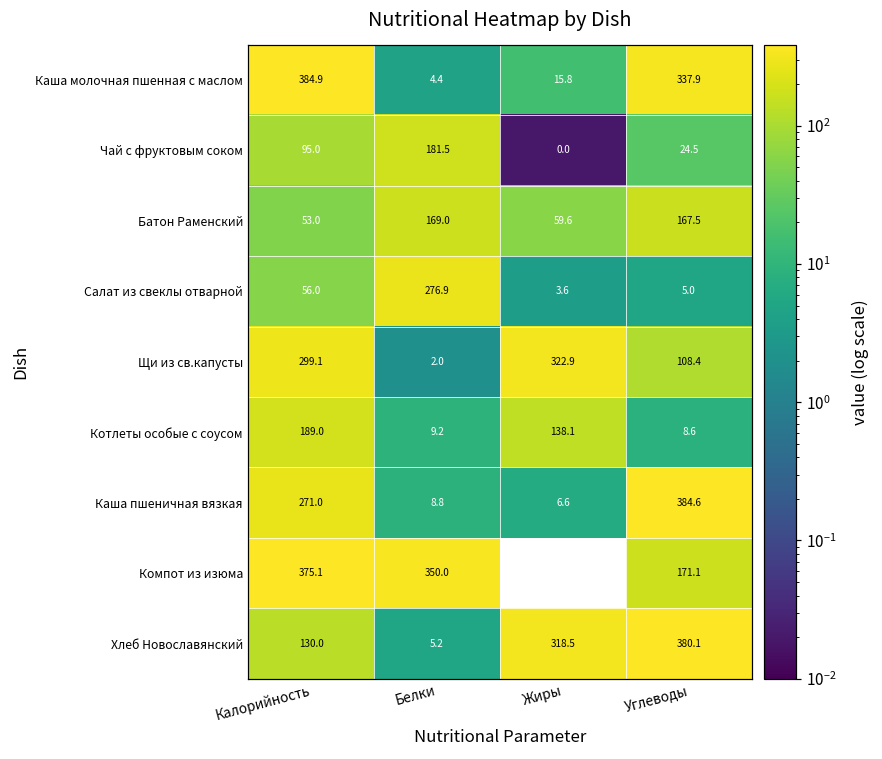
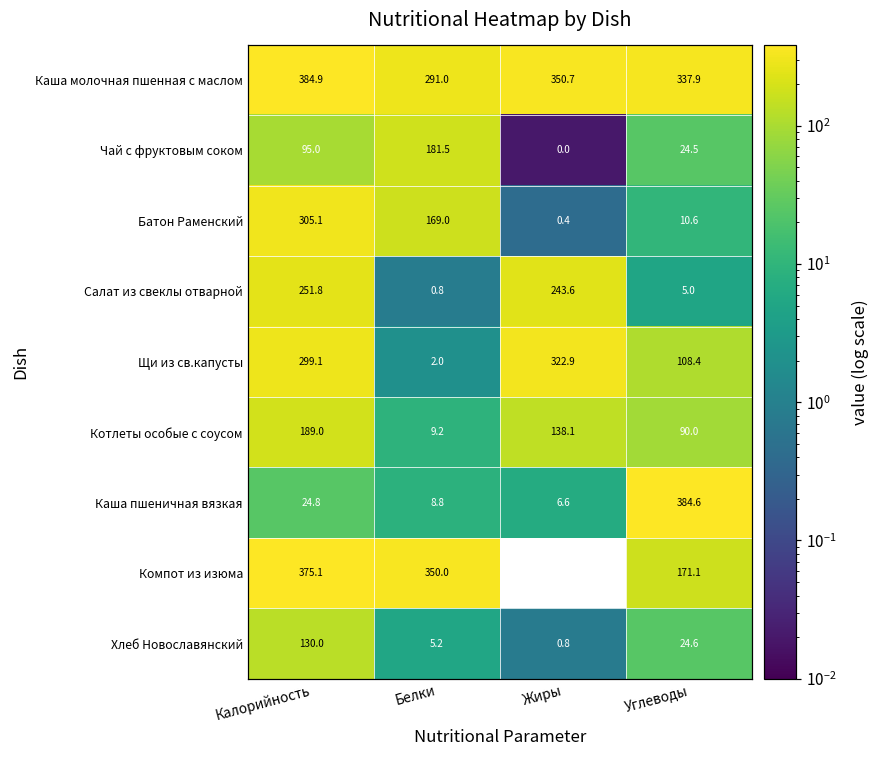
Каша молочная пшенная с маслом, Белки: 4.4 -> 291.0
Каша молочная пшенная с маслом, Жиры: 15.8 -> 350.7
Батон Раменский, Калорийность: 53.0 -> 305.1
Батон Раменский, Жиры: 59.6 -> 0.4
Батон Раменский, Углеводы: 167.5 -> 10.6
Салат из свеклы отварной, Калорийность: 56.0 -> 251.8
Салат из свеклы отварной, Белки: 276.9 -> 0.8
Салат из свеклы отварной, Жиры: 3.6 -> 243.6
Котлеты особые с соусом, Углеводы: 8.6 -> 90.0
Каша пшеничная вязкая, Калорийность: 271.0 -> 24.8
Хлеб Новославянский, Жиры: 318.5 -> 0.8
Хлеб Новославянский, Углеводы: 380.1 -> 24.6
